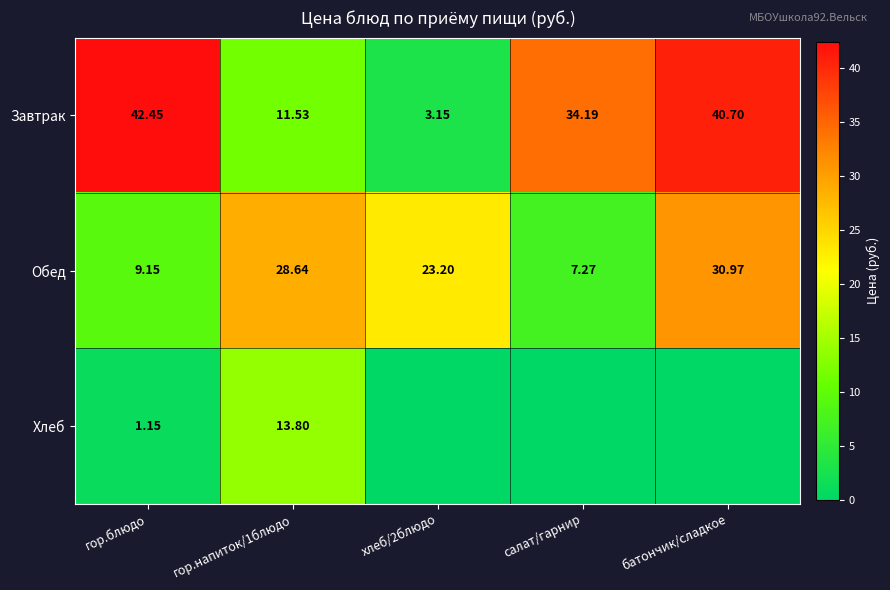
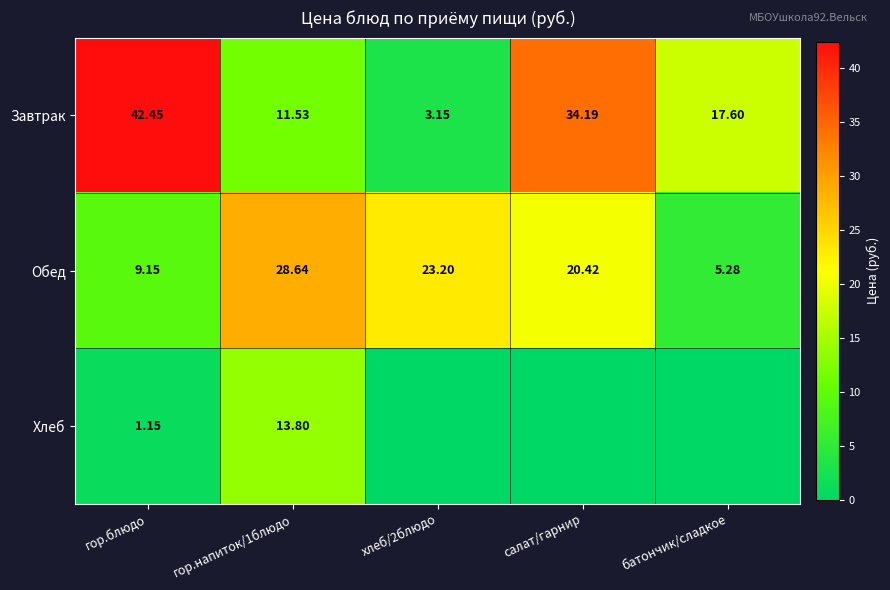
Завтрак, батончик/сладкое: 40.70 -> 17.60
Обед, салат/гарнир: 7.27 -> 20.42
Обед, батончик/сладкое: 30.97 -> 5.28
